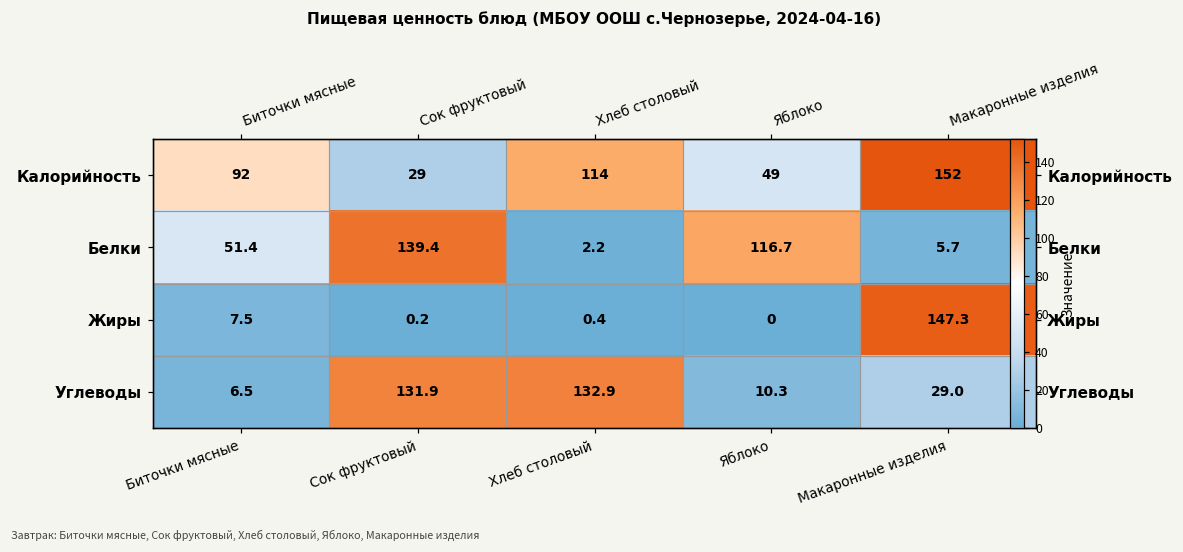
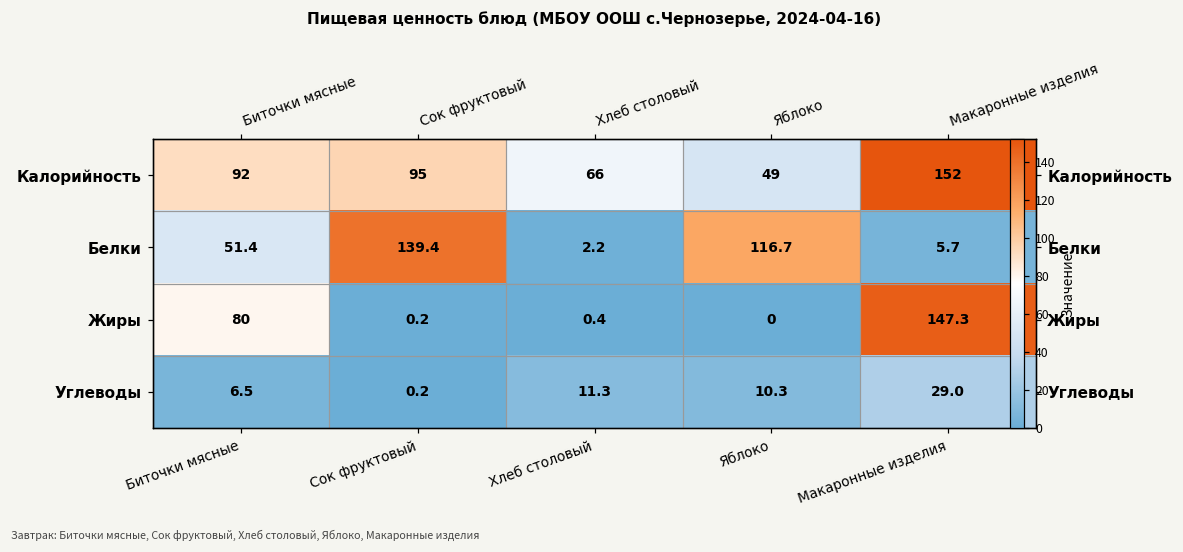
Калорийность, Сок фруктовый: 29 -> 95
Калорийность, Хлеб столовый: 114 -> 66
Жиры, Биточки мясные: 7.5 -> 80
Углеводы, Сок фруктовый: 131.9 -> 0.2
Углеводы, Хлеб столовый: 132.9 -> 11.3
